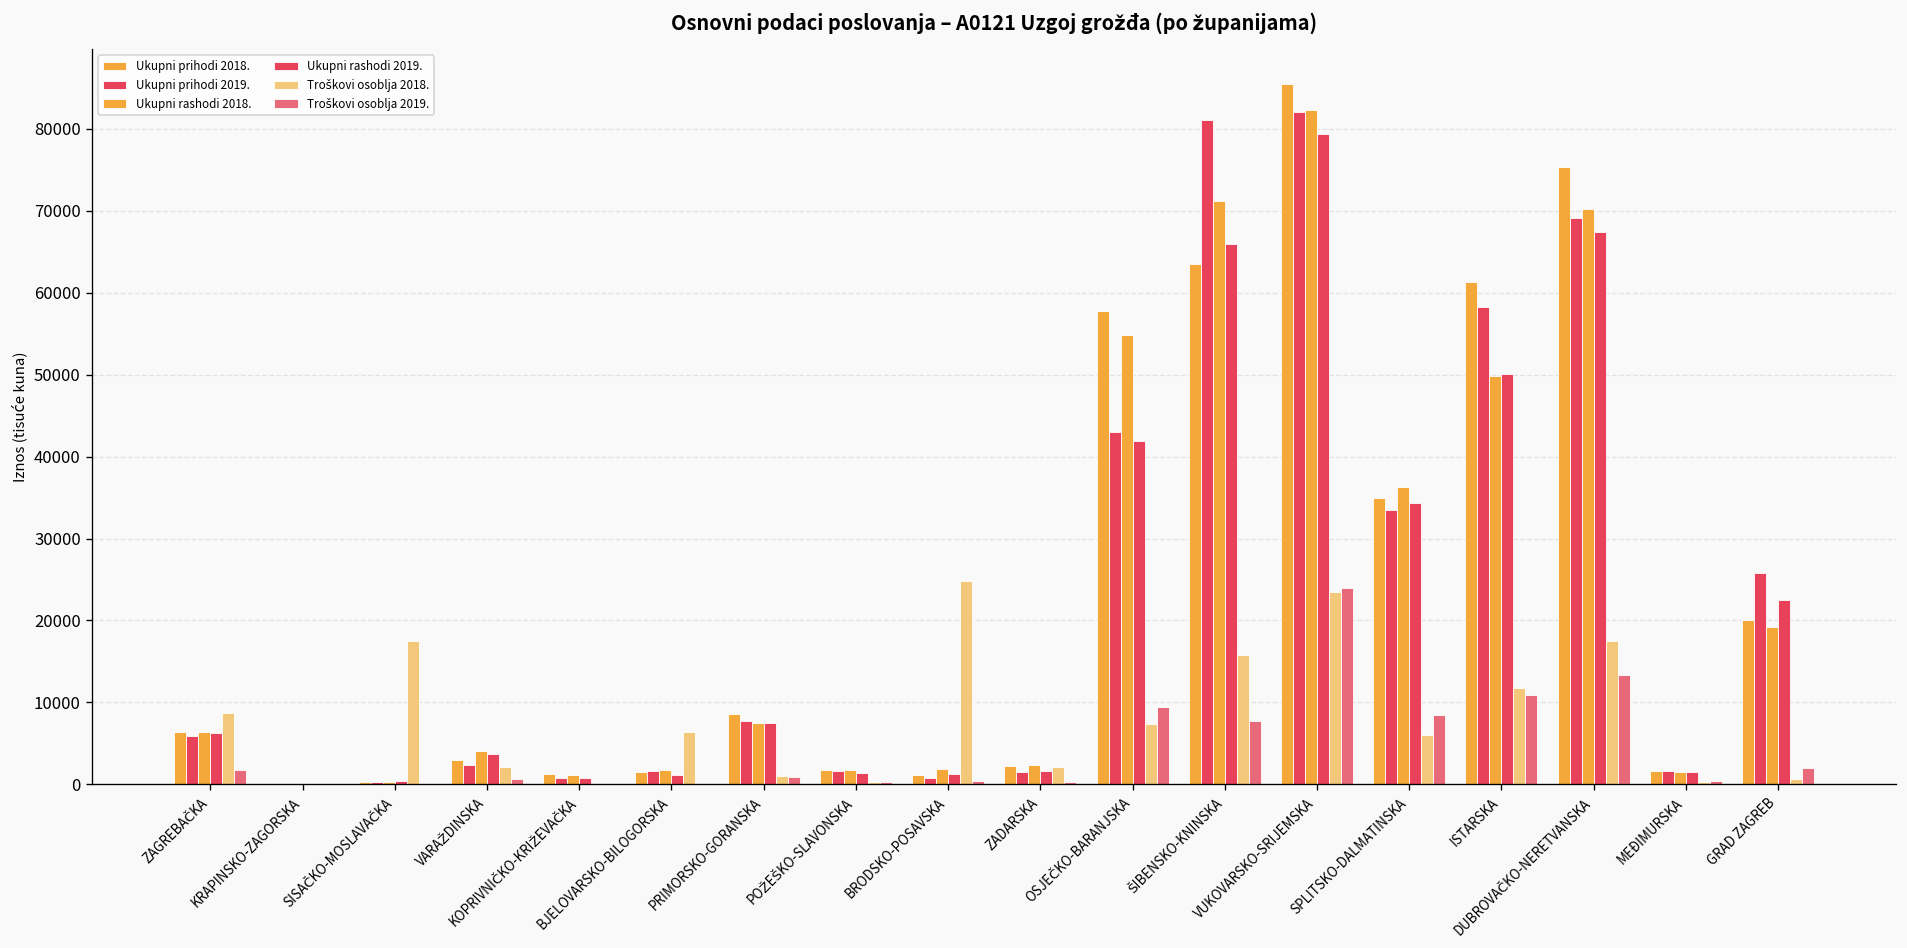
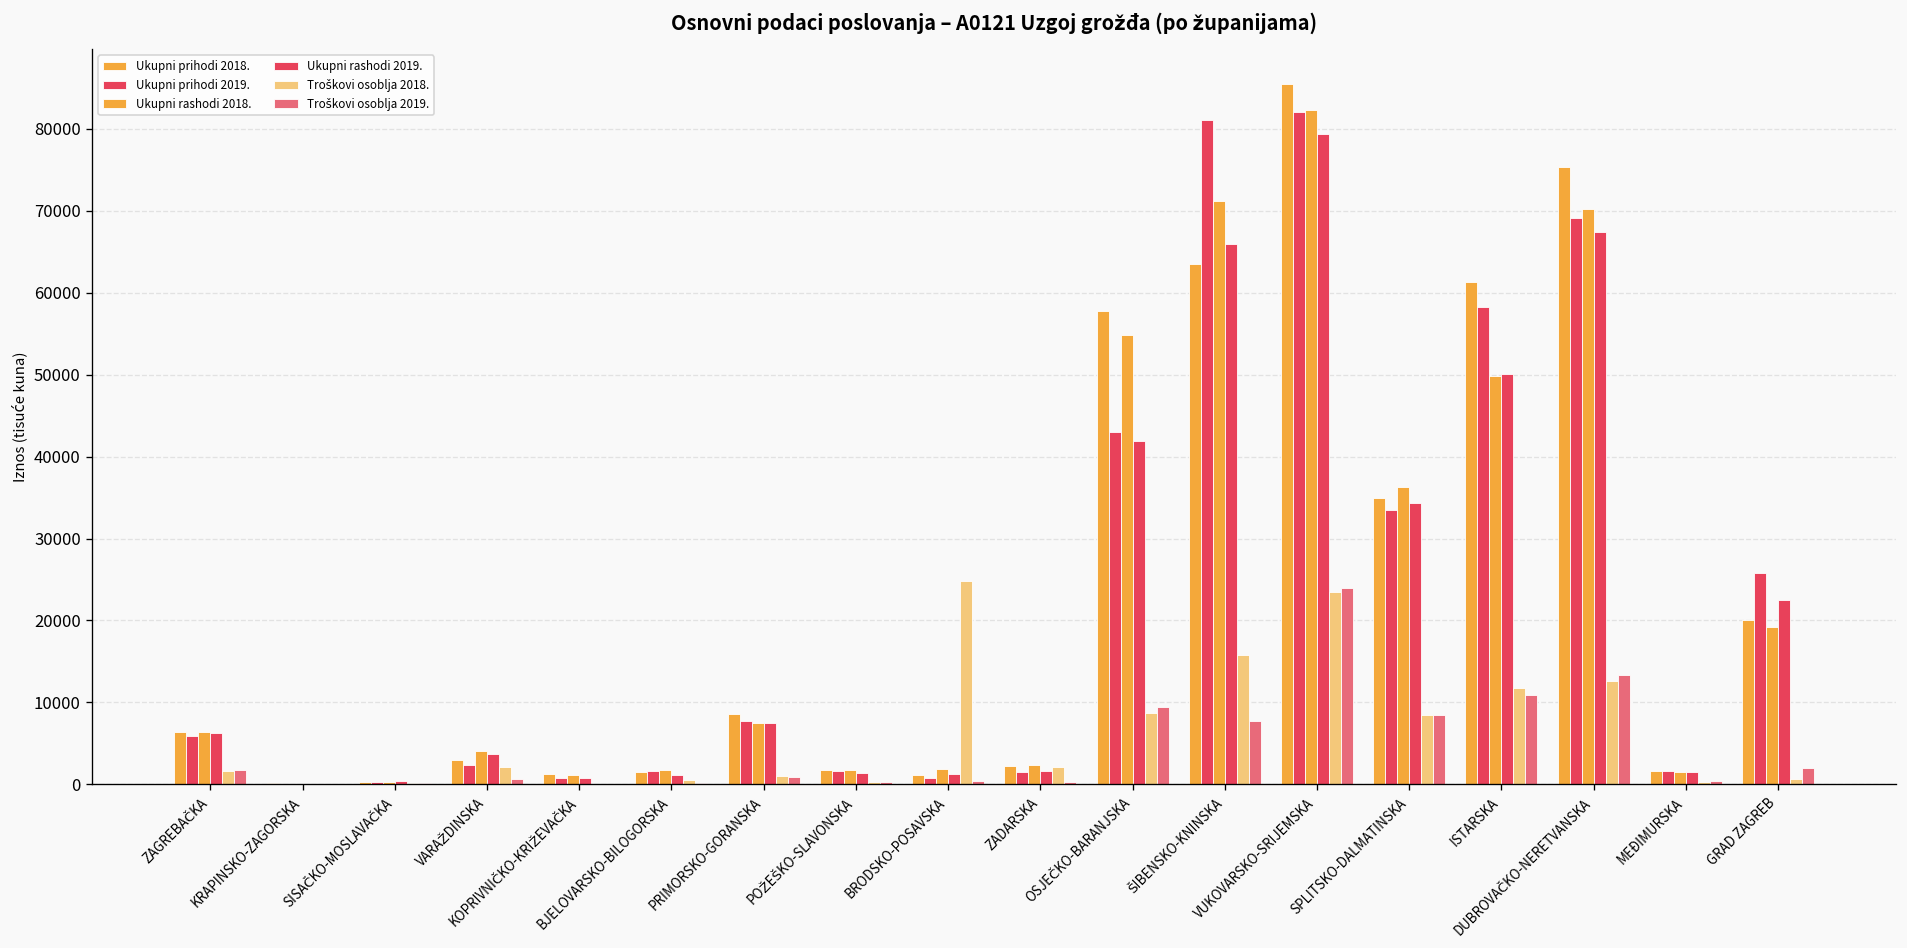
Troškovi osoblja 2018., ZAGREBAČKA: 9000 -> 2000
Troškovi osoblja 2018., SISAČKO-MOSLAVAČKA: 17000 -> 0
Troškovi osoblja 2018., BJELOVARSKO-BILOGORSKA: 6000 -> 0
Troškovi osoblja 2018., OSJEČKO-BARANJSKA: 7000 -> 9000
Troškovi osoblja 2018., SPLITSKO-DALMATINSKA: 6000 -> 9000
Troškovi osoblja 2018., DUBROVAČKO-NERETVANSKA: 18000 -> 13000
